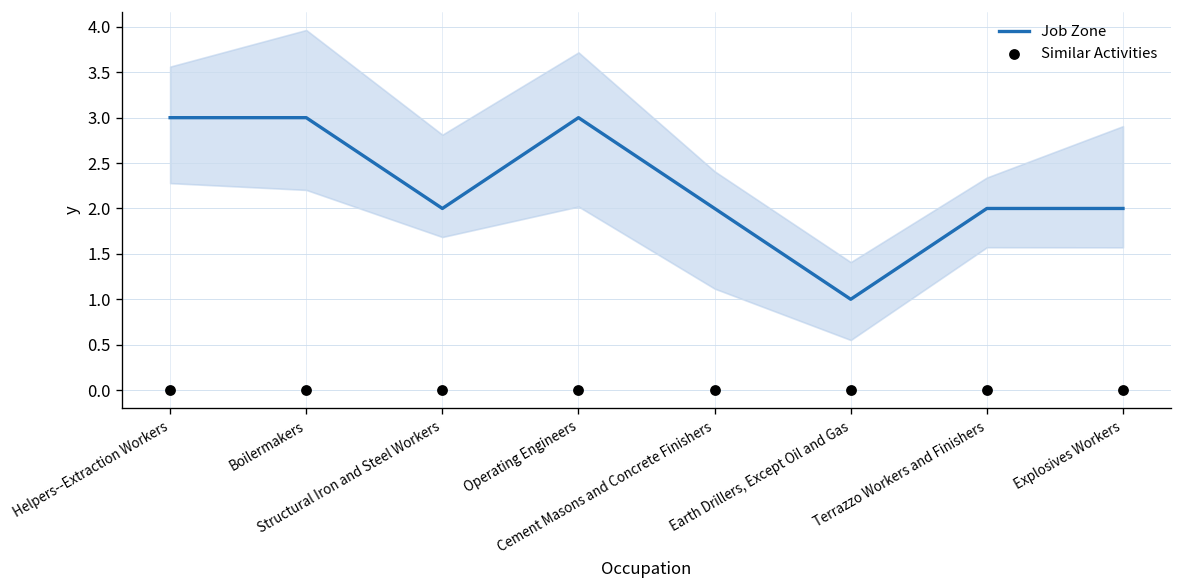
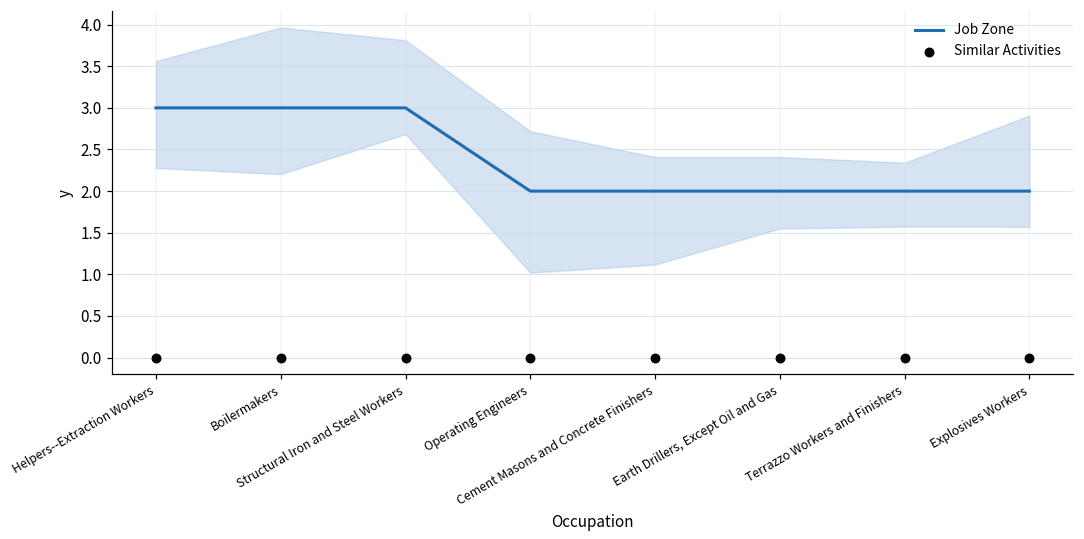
Job Zone, Structural Iron and Steel Workers: 2 -> 3
Job Zone, Operating Engineers: 3 -> 2
Job Zone, Earth Drillers, Except Oil and Gas: 1 -> 2
